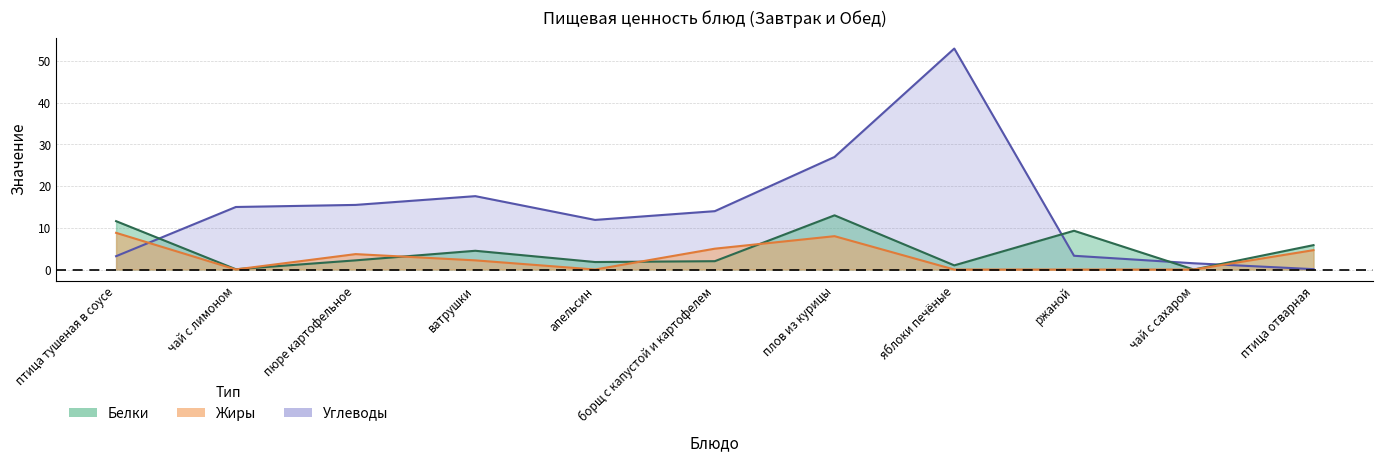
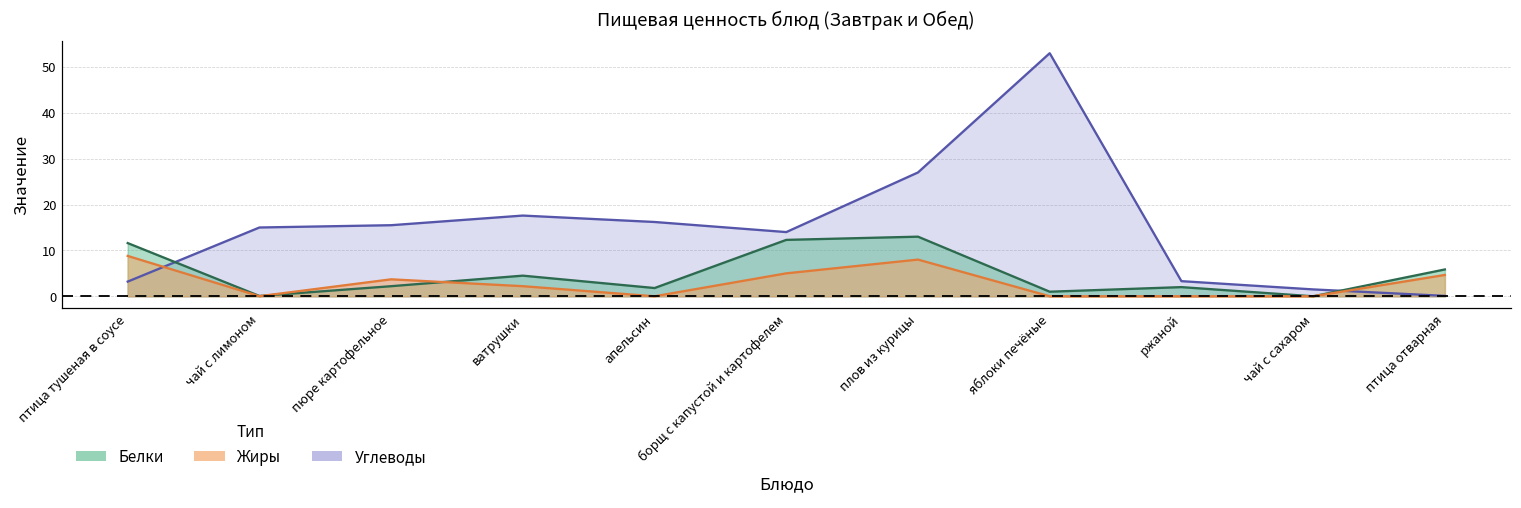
Углеводы, апельсин: 12 -> 16
Белки, борщ с капустой и картофелем: 2 -> 12
Белки, ржаной: 9 -> 2
